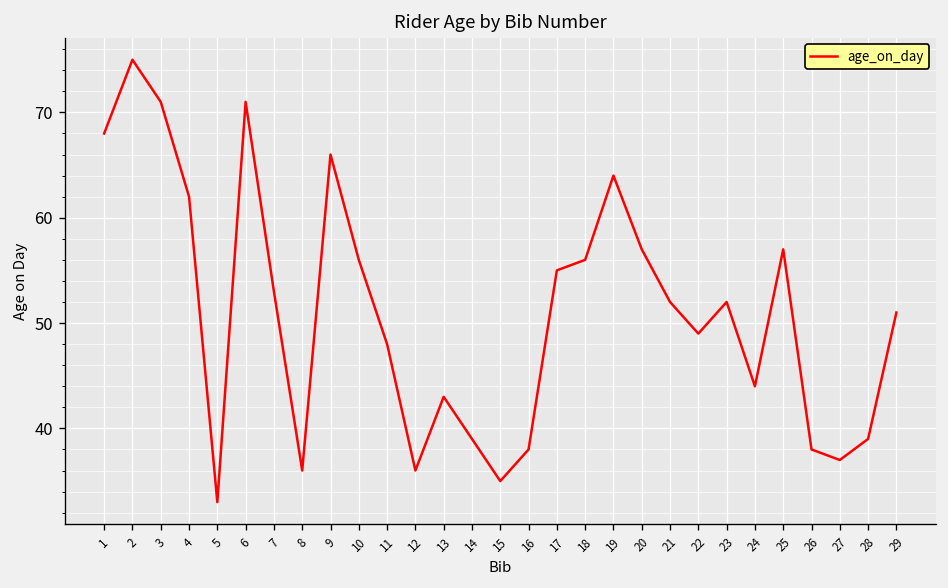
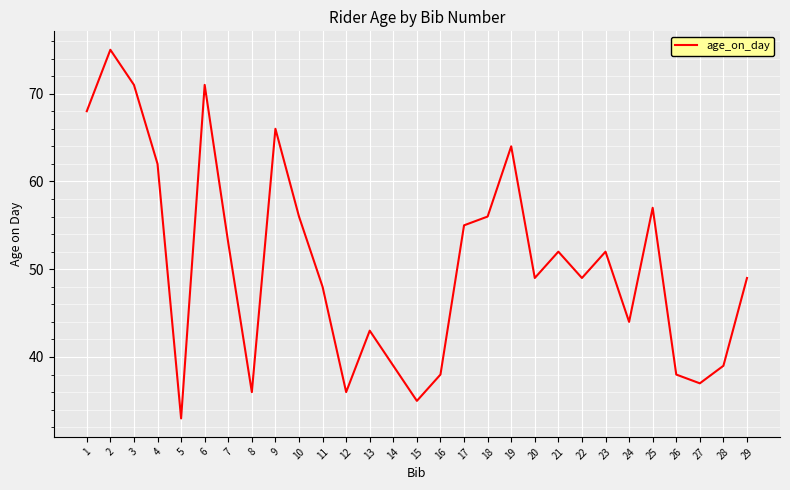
20: 57 -> 49
29: 51 -> 49
